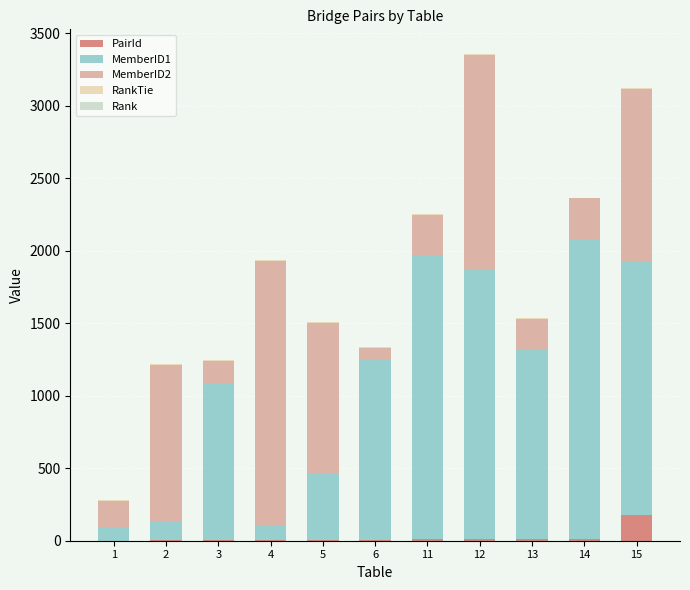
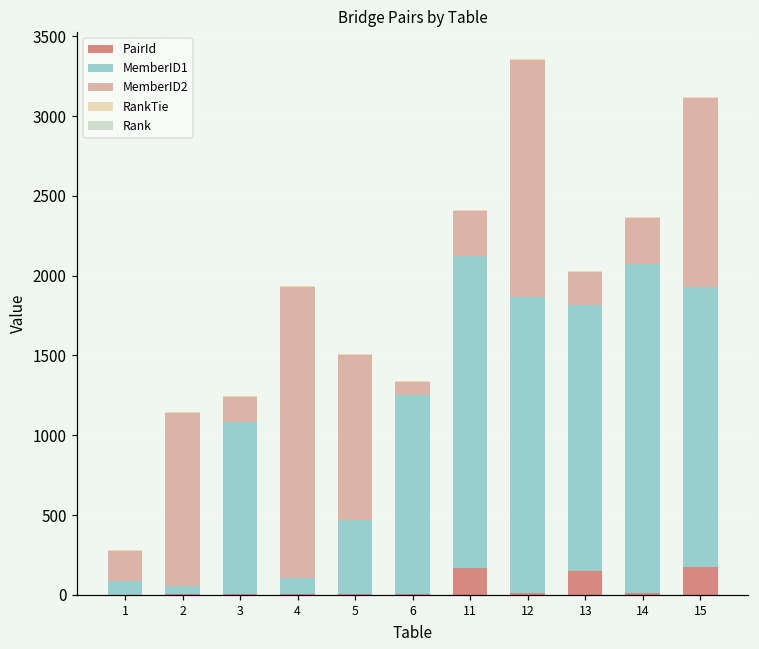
MemberID1, 2: 130 -> 60
PairId, 11: 10 -> 170
PairId, 13: 10 -> 150
MemberID1, 13: 1310 -> 1670
